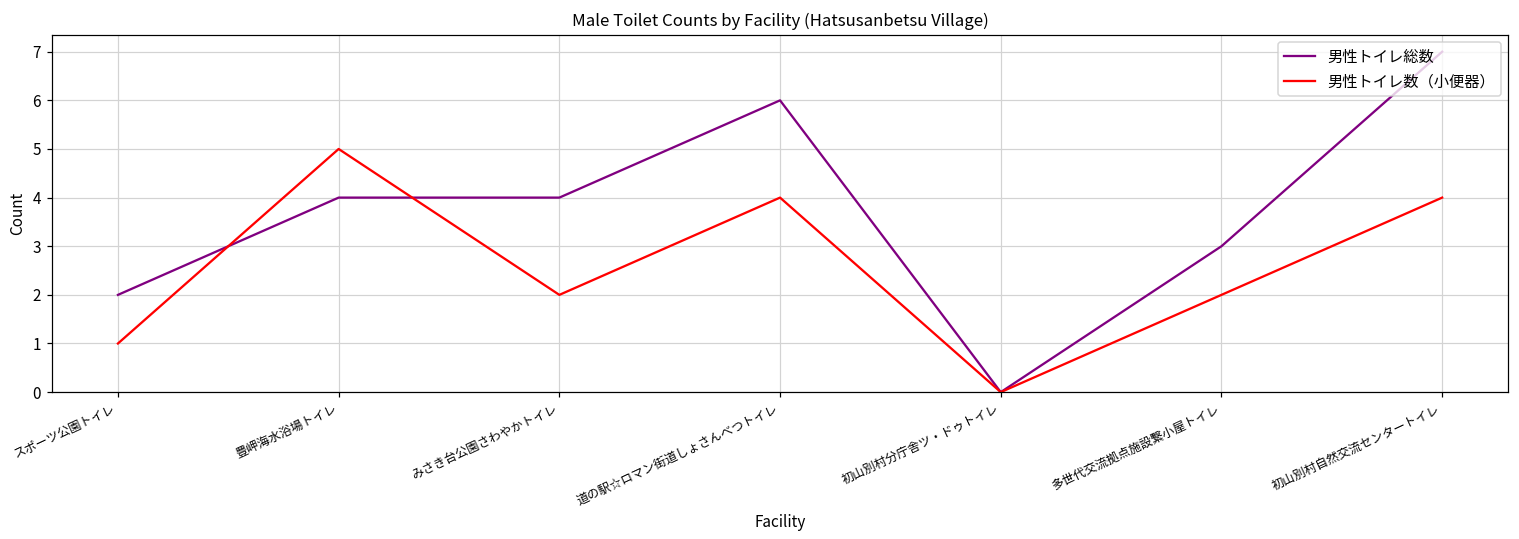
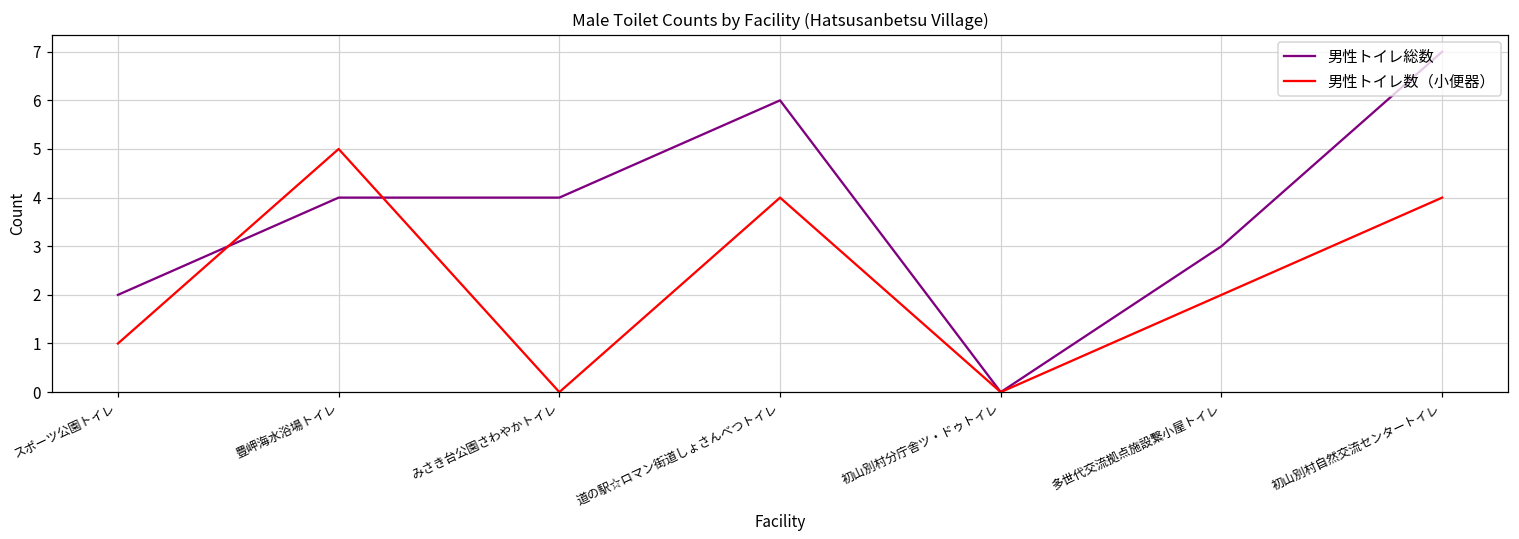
男性トイレ数（小便器）, みさき台公園さわやかトイレ: 2 -> 0
